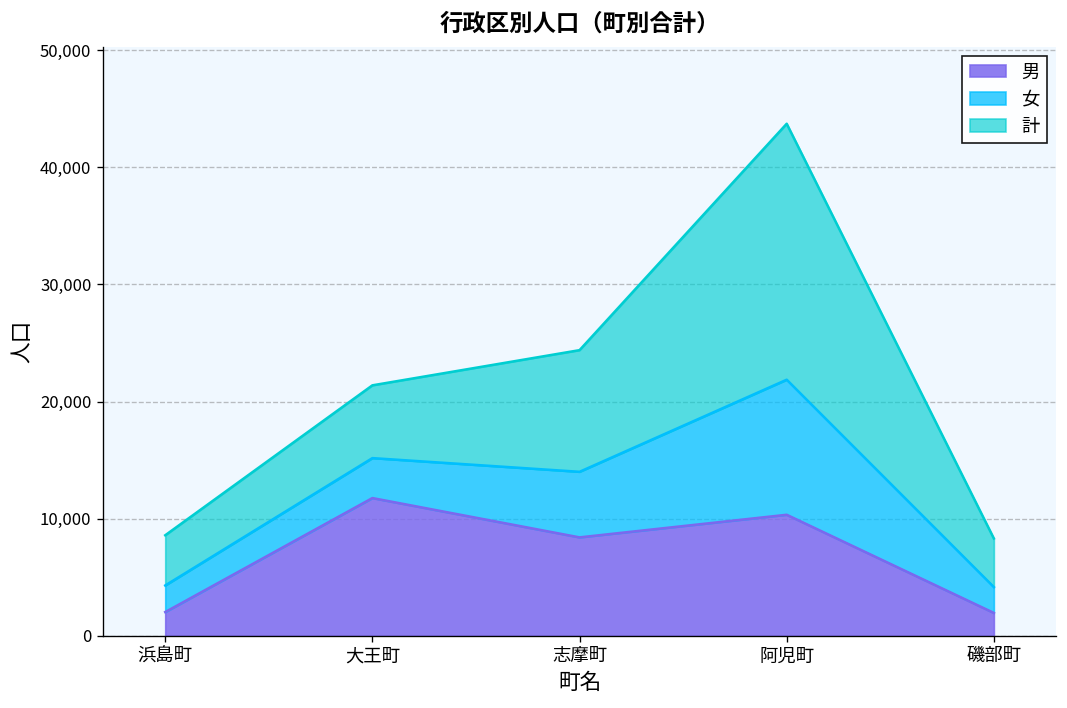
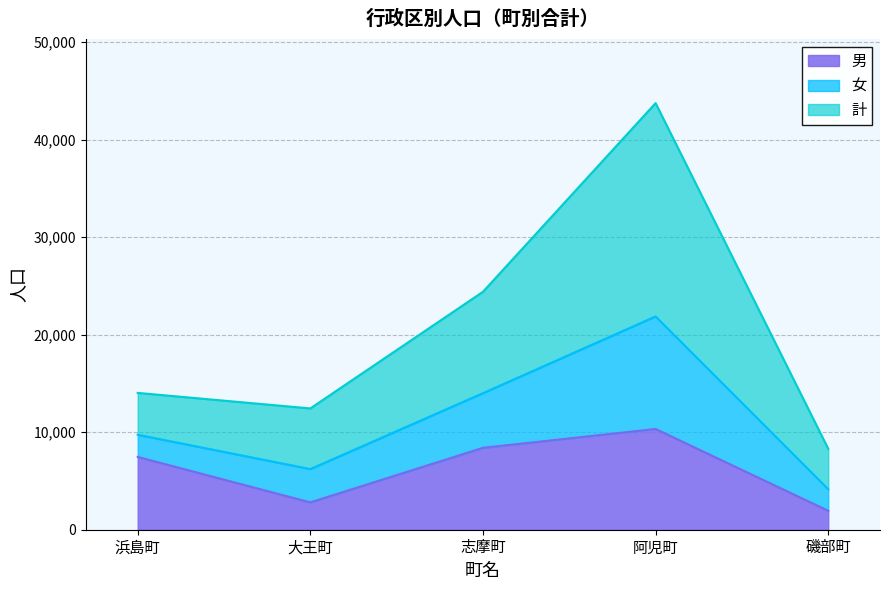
男, 浜島町: 2,000 -> 7,000
男, 大王町: 12,000 -> 3,000
